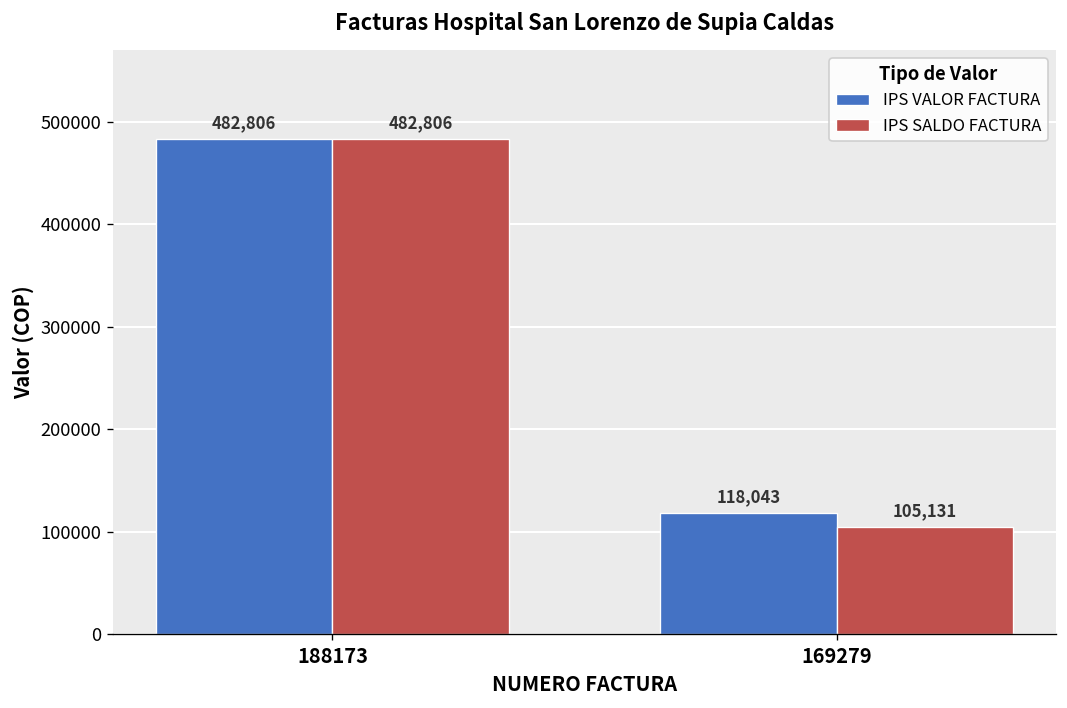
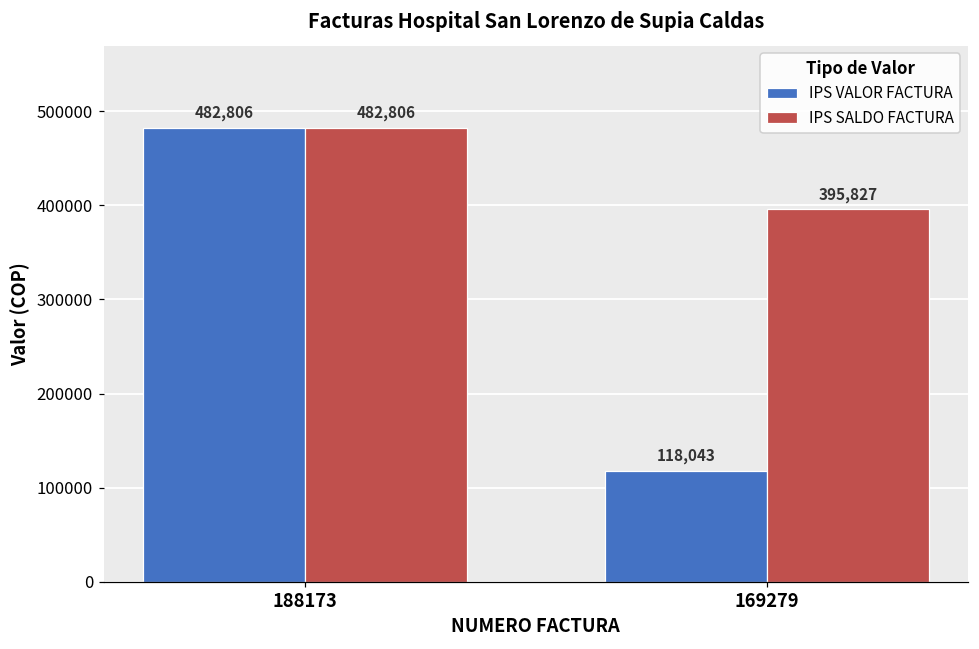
IPS SALDO FACTURA, 169279: 105,131 -> 395,827
